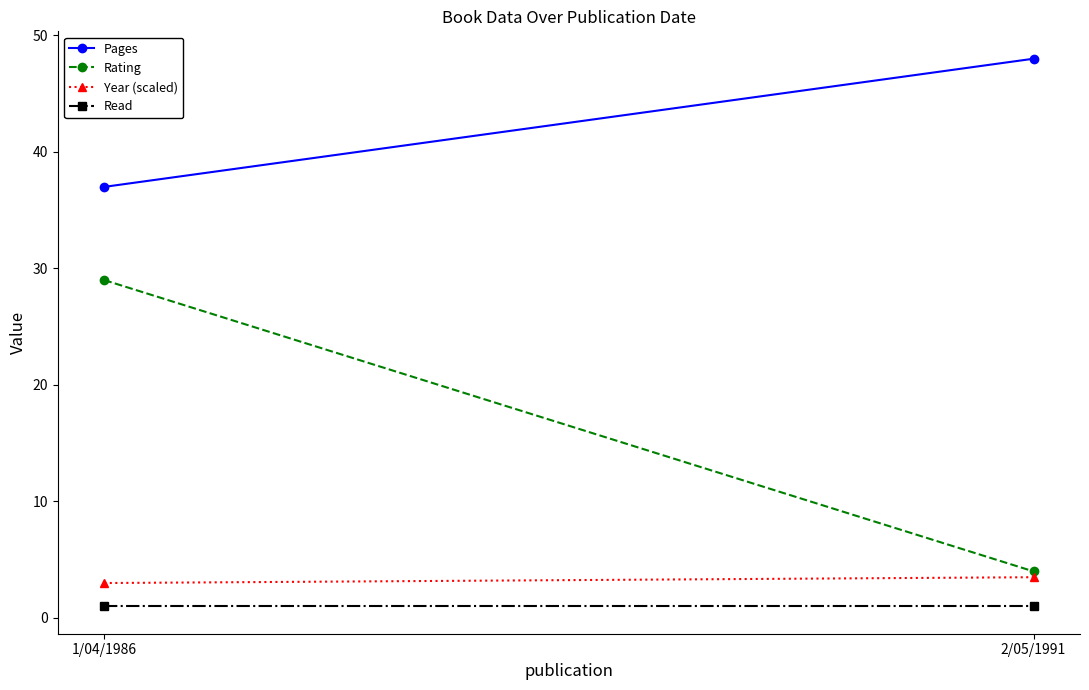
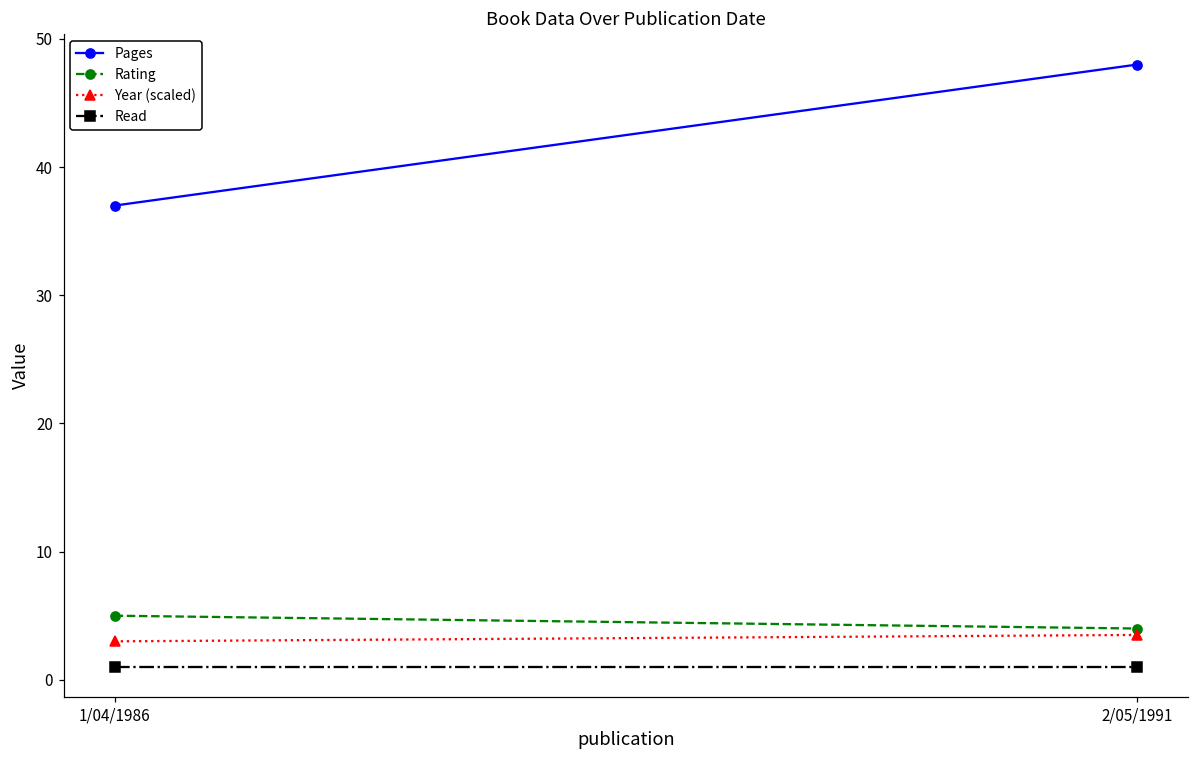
Rating, 1/04/1986: 29 -> 5
